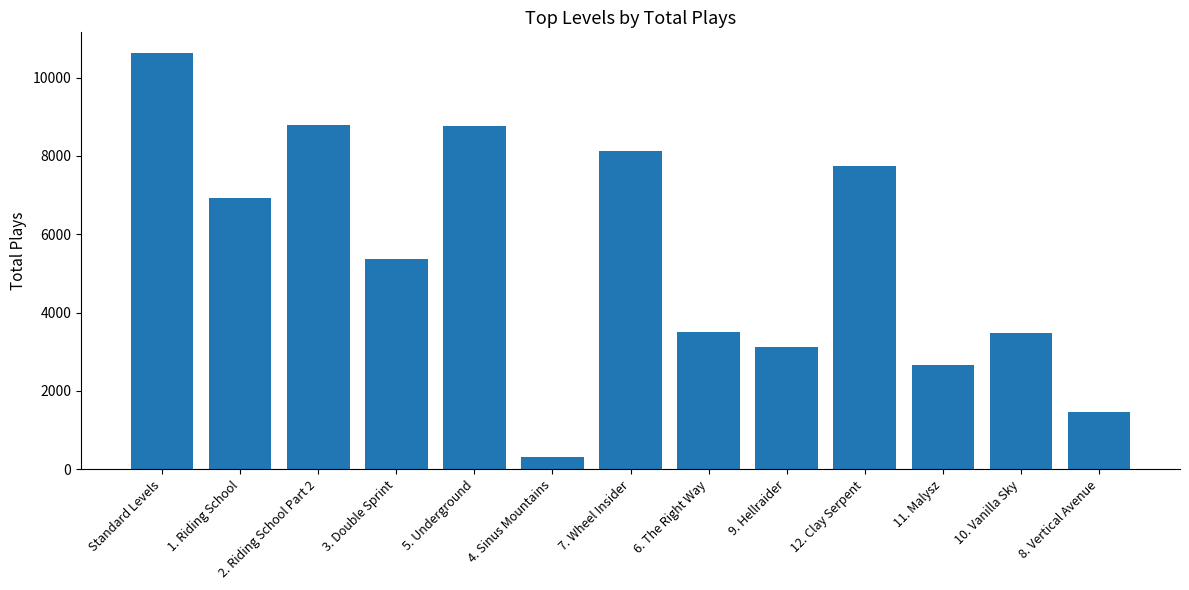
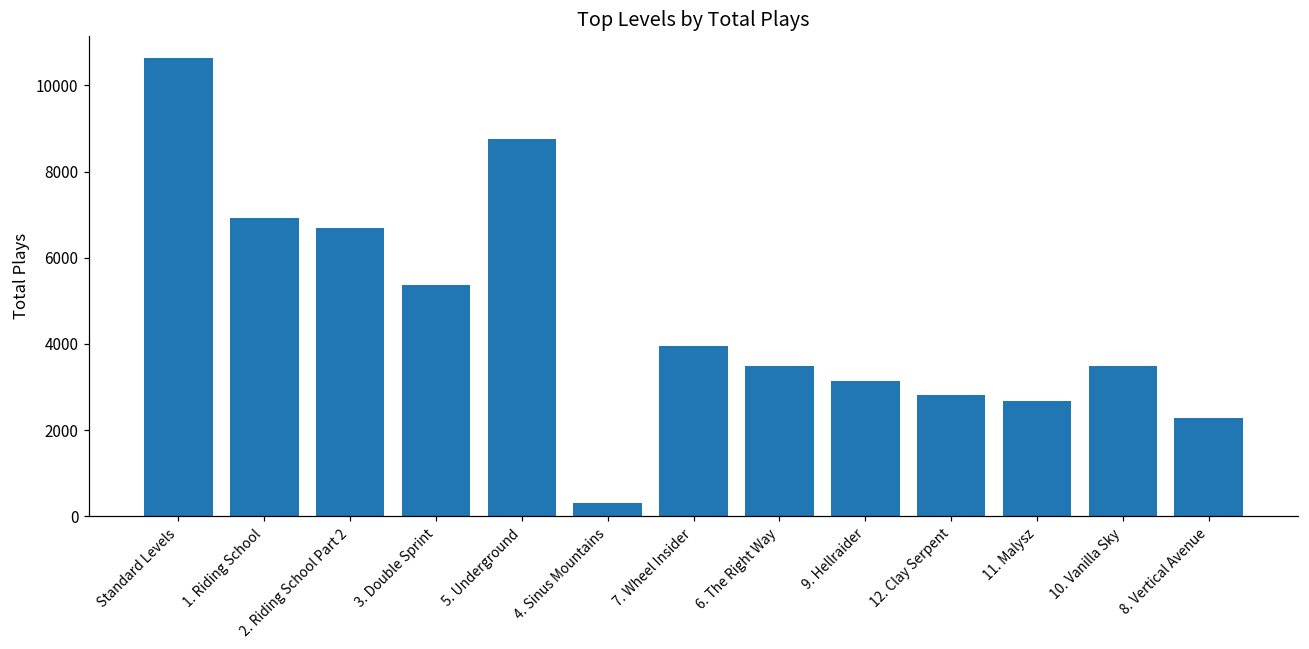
2. Riding School Part 2: 8800 -> 6700
7. Wheel Insider: 8100 -> 4000
12. Clay Serpent: 7800 -> 2800
8. Vertical Avenue: 1500 -> 2300
